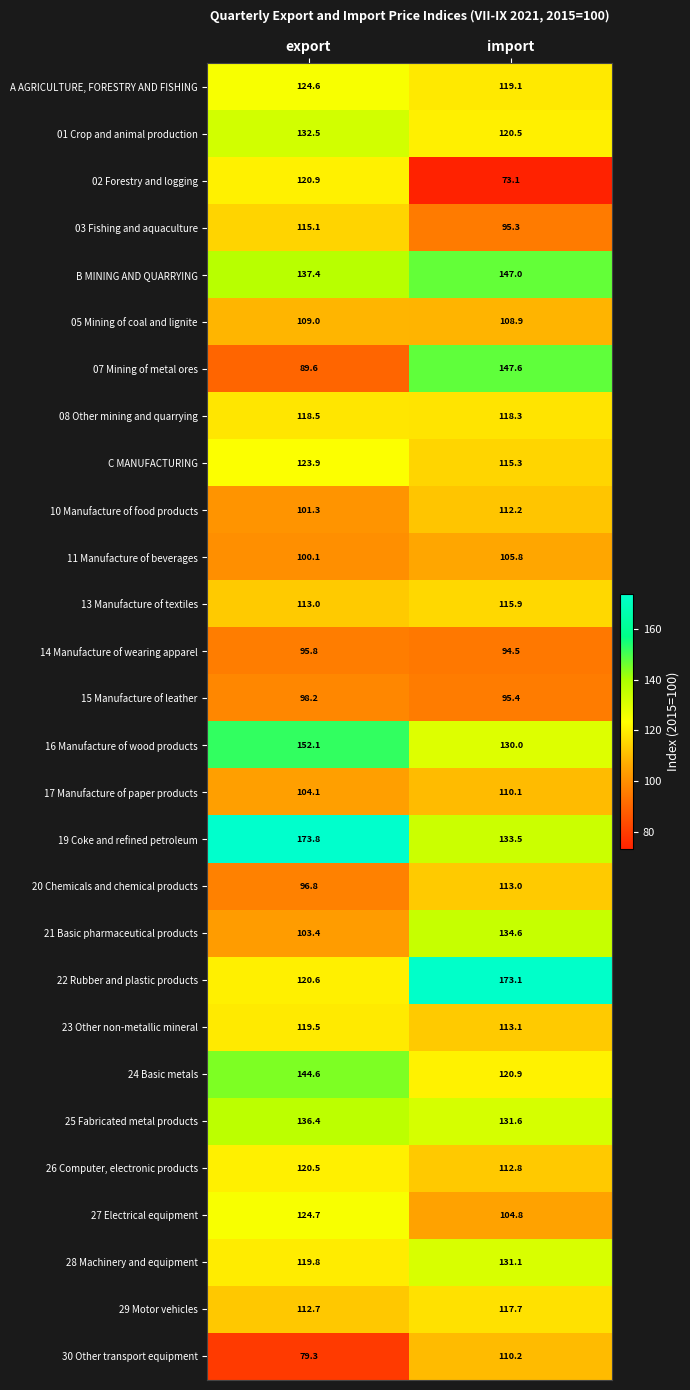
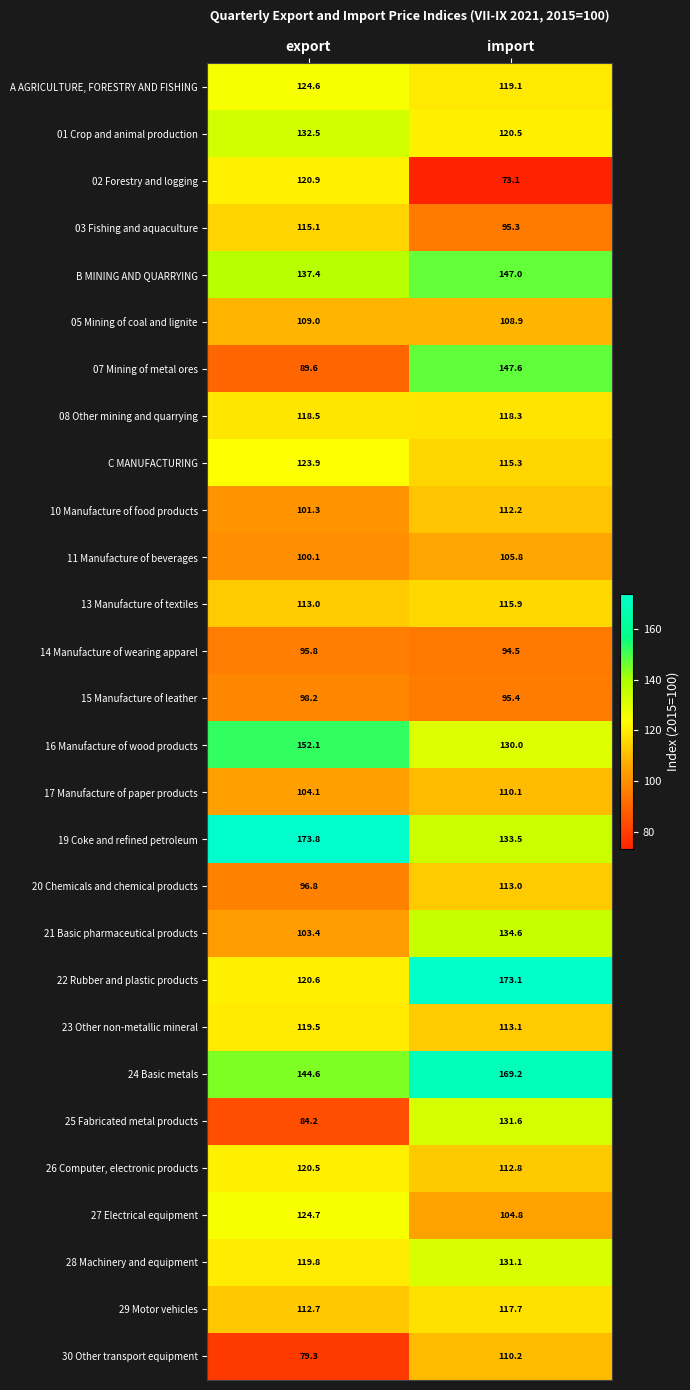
24 Basic metals, import: 120.9 -> 169.2
25 Fabricated metal products, export: 136.4 -> 84.2
